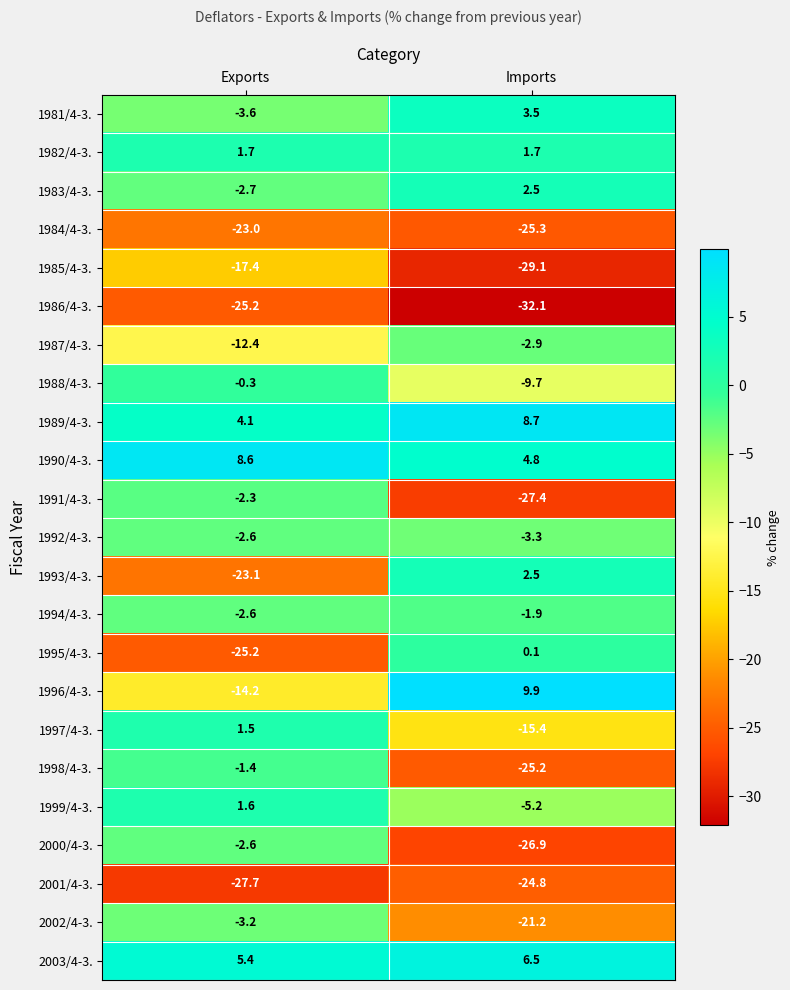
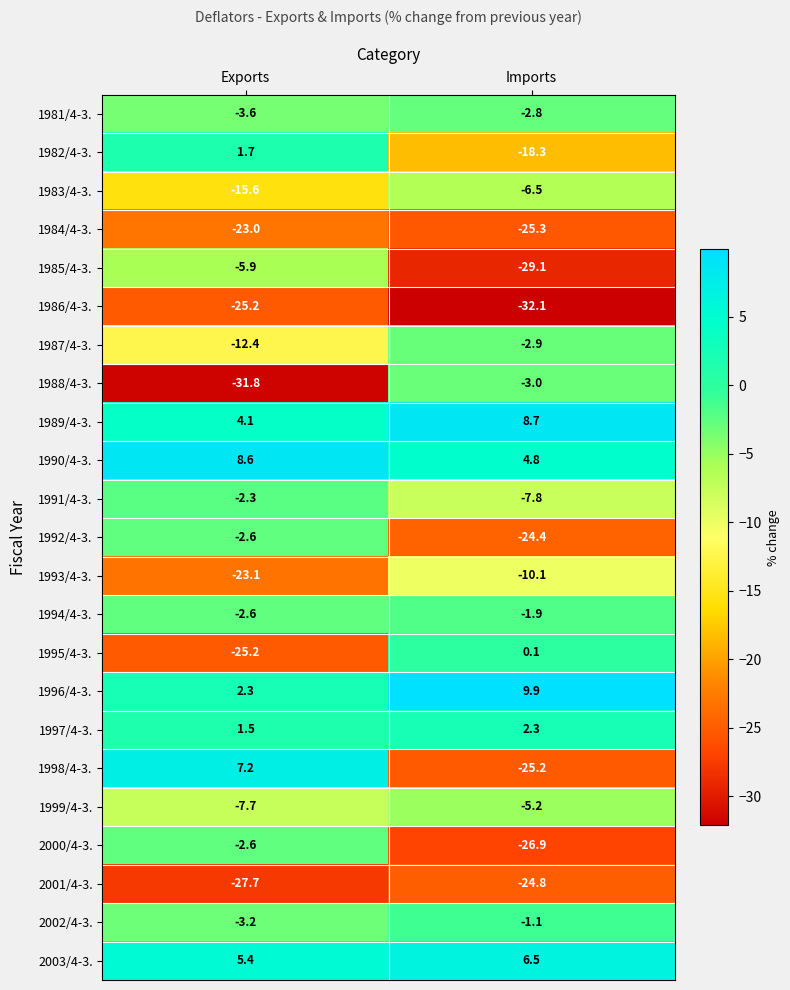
1981/4-3., Imports: 3.5 -> -2.8
1982/4-3., Imports: 1.7 -> -18.3
1983/4-3., Exports: -2.7 -> -15.6
1983/4-3., Imports: 2.5 -> -6.5
1985/4-3., Exports: -17.4 -> -5.9
1988/4-3., Exports: -0.3 -> -31.8
1988/4-3., Imports: -9.7 -> -3.0
1991/4-3., Imports: -27.4 -> -7.8
1992/4-3., Imports: -3.3 -> -24.4
1993/4-3., Imports: 2.5 -> -10.1
1996/4-3., Exports: -14.2 -> 2.3
1997/4-3., Imports: -15.4 -> 2.3
1998/4-3., Exports: -1.4 -> 7.2
1999/4-3., Exports: 1.6 -> -7.7
2002/4-3., Imports: -21.2 -> -1.1
